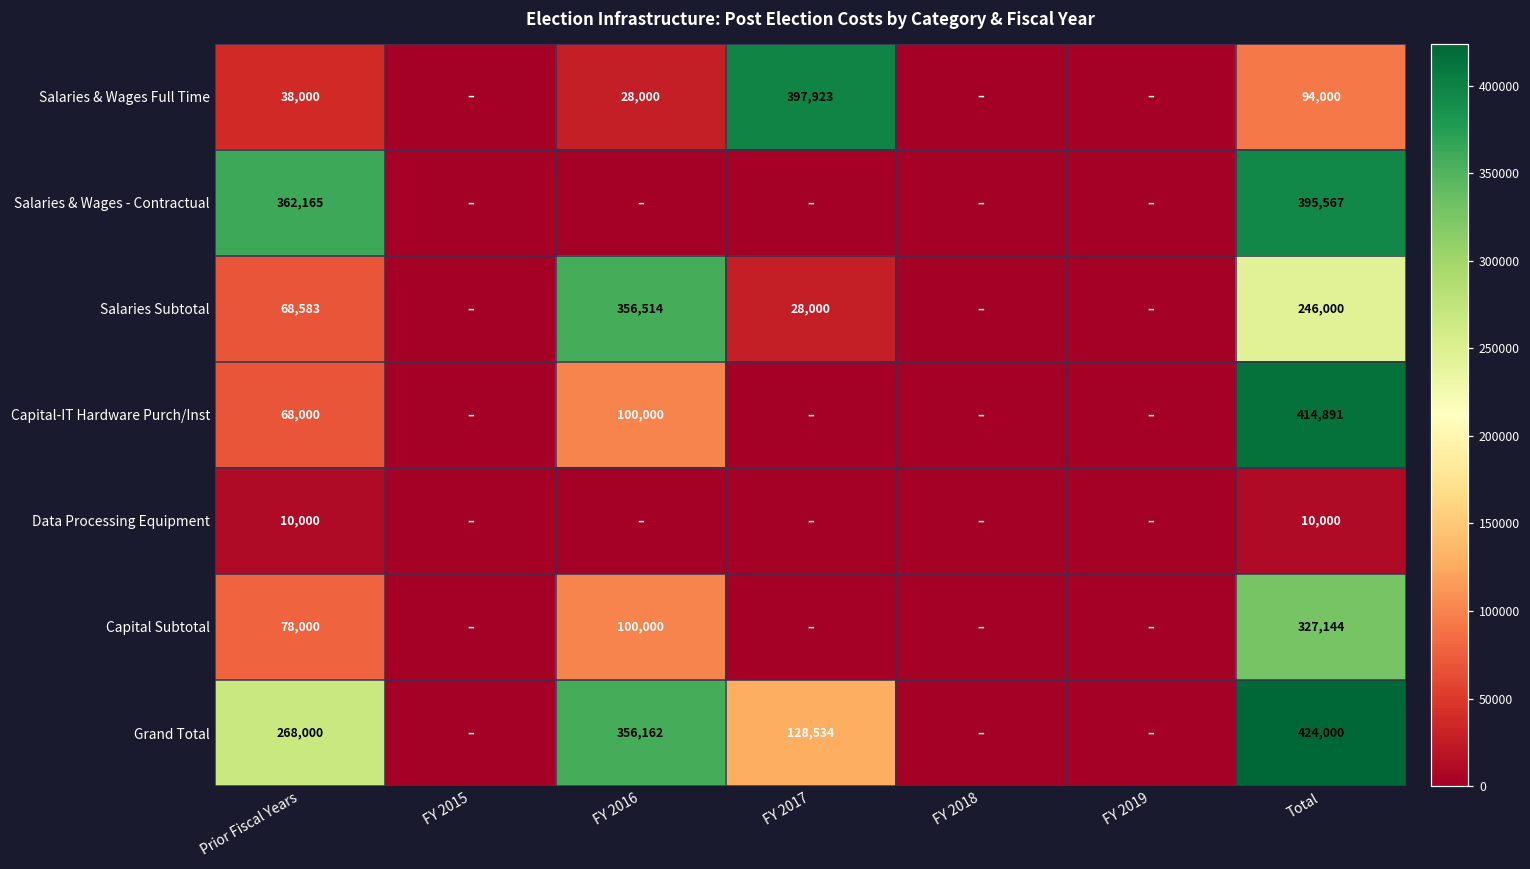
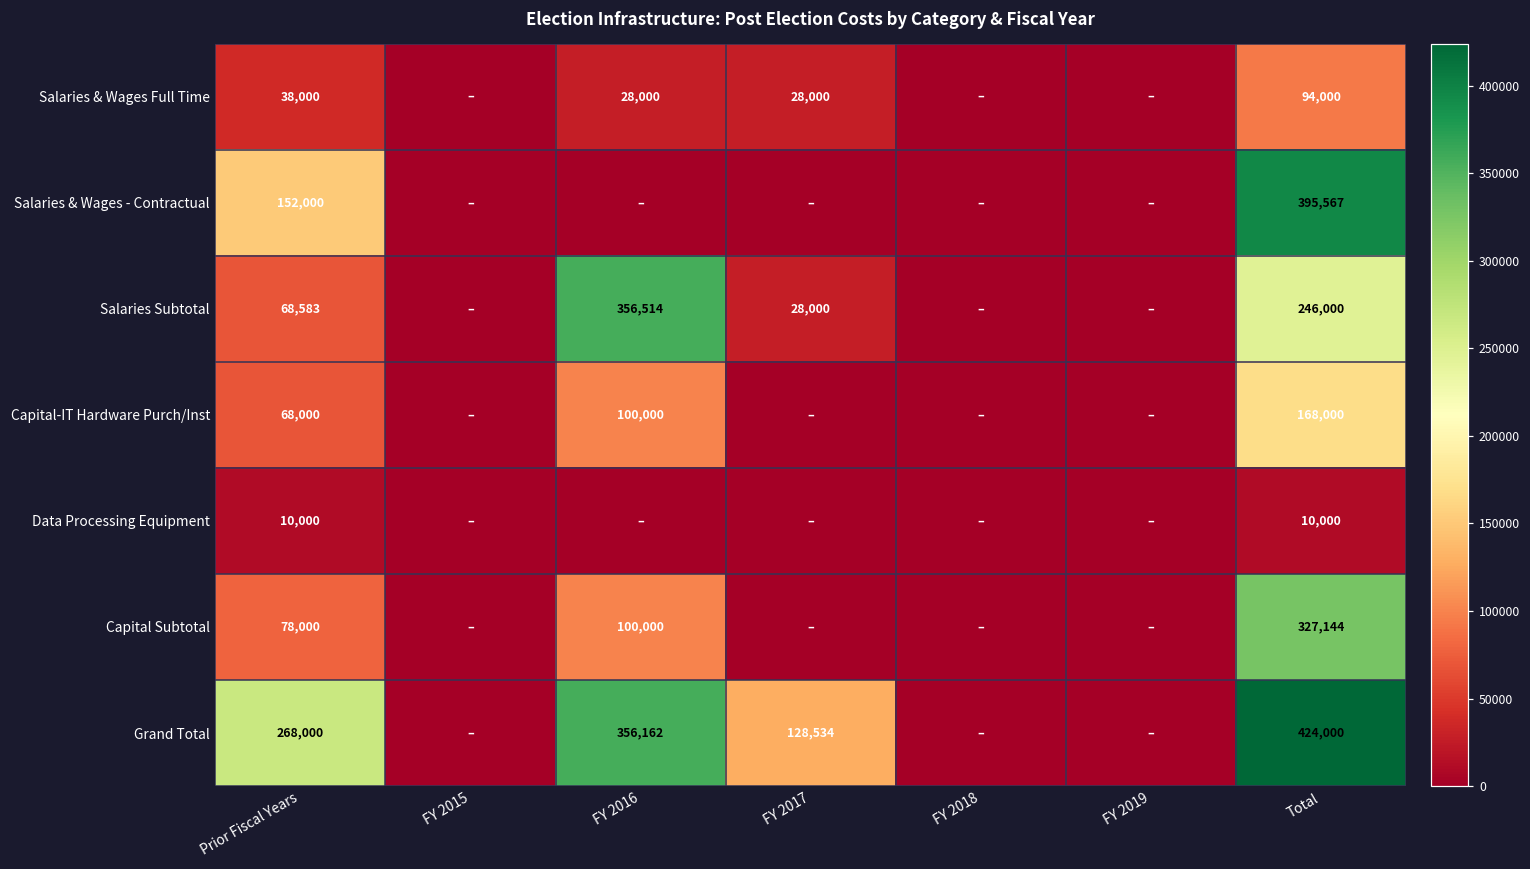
Salaries & Wages Full Time, FY 2017: 397,923 -> 28,000
Salaries & Wages - Contractual, Prior Fiscal Years: 362,165 -> 152,000
Capital-IT Hardware Purch/Inst, Total: 414,891 -> 168,000
